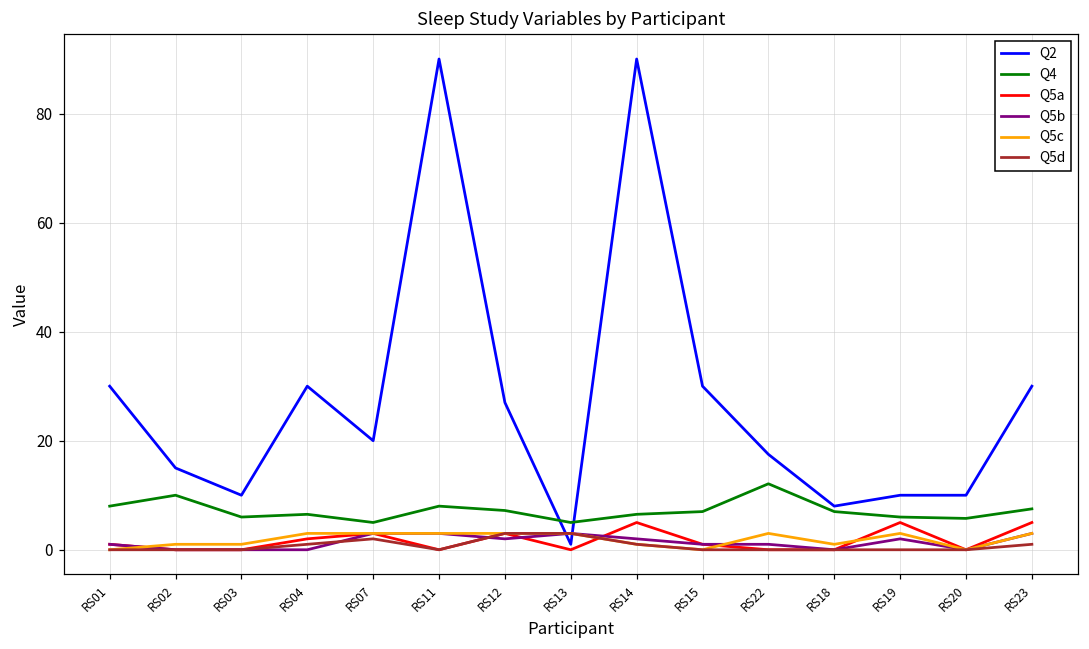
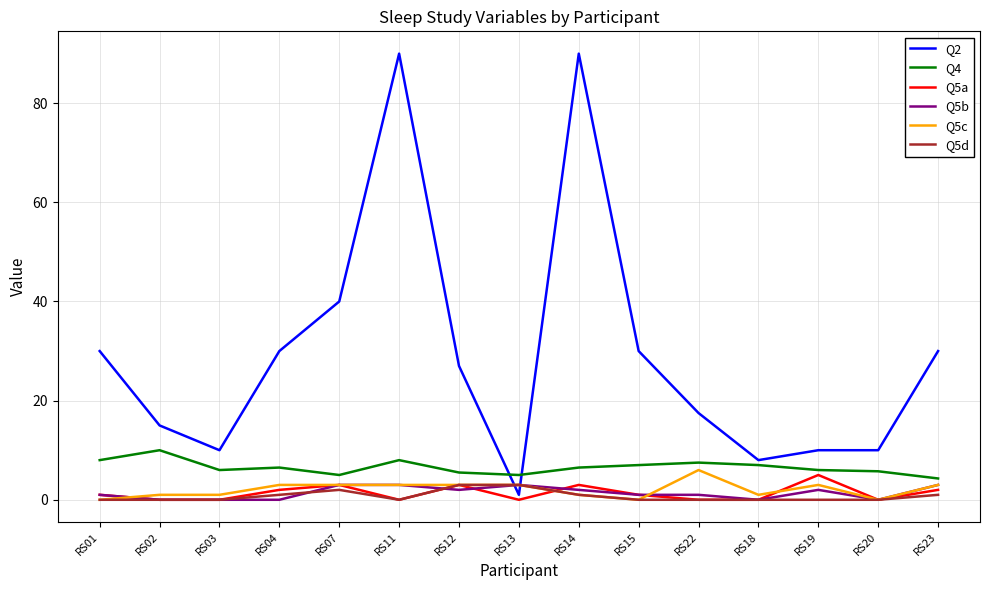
Q2, RS07: 20 -> 40
Q4, RS12: 7 -> 6
Q5a, RS14: 5 -> 3
Q4, RS22: 12 -> 8
Q5c, RS22: 3 -> 6
Q4, RS23: 8 -> 4
Q5a, RS23: 5 -> 2
